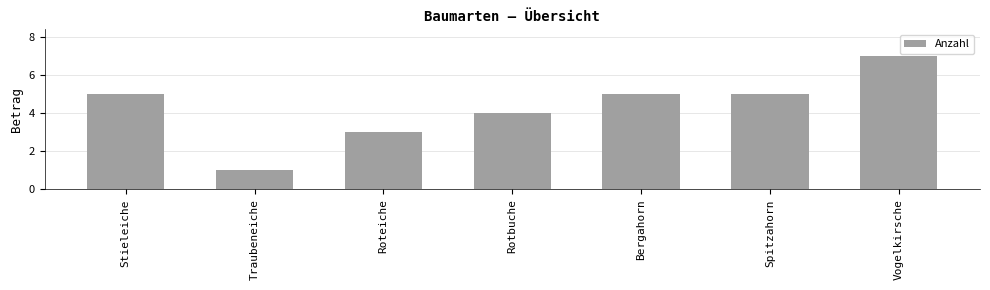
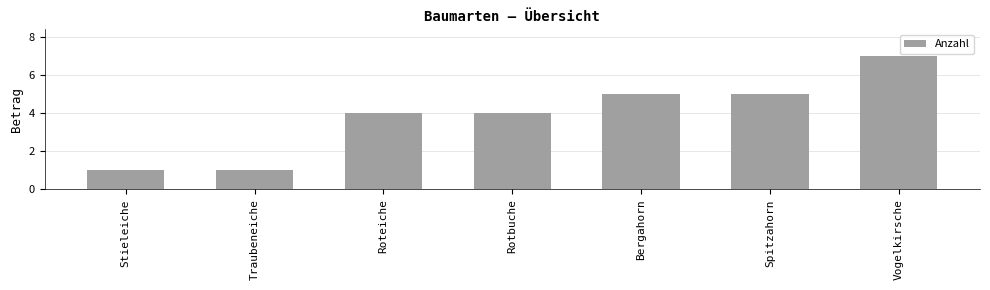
Stieleiche: 5 -> 1
Roteiche: 3 -> 4
